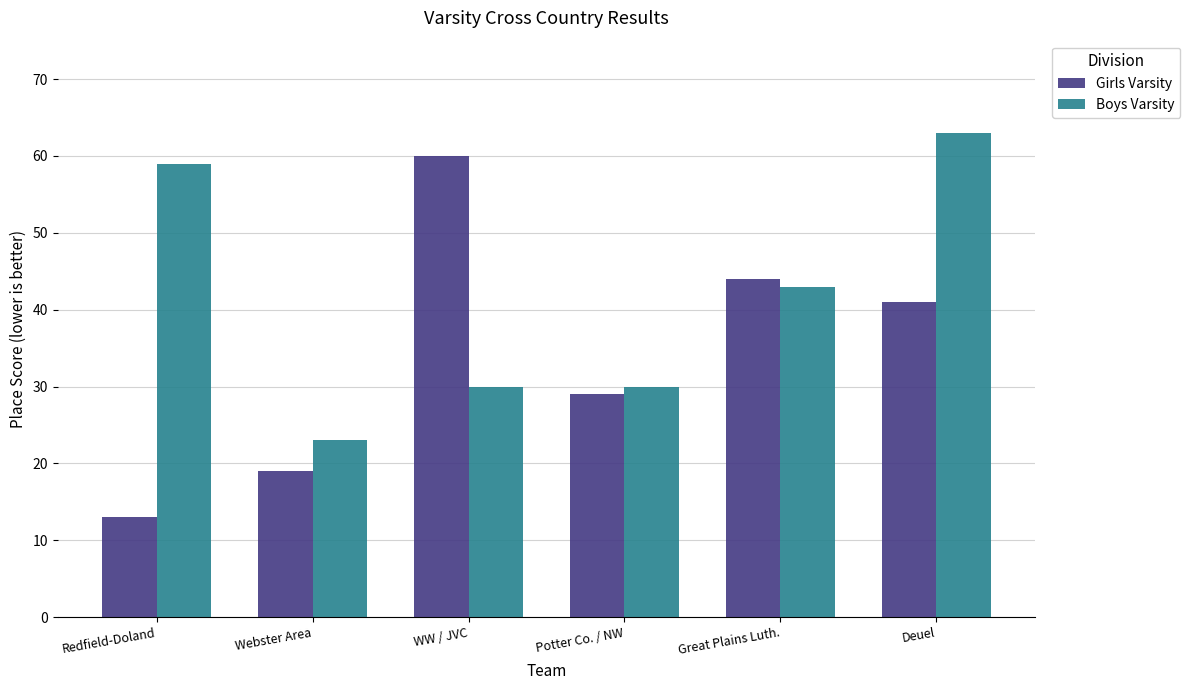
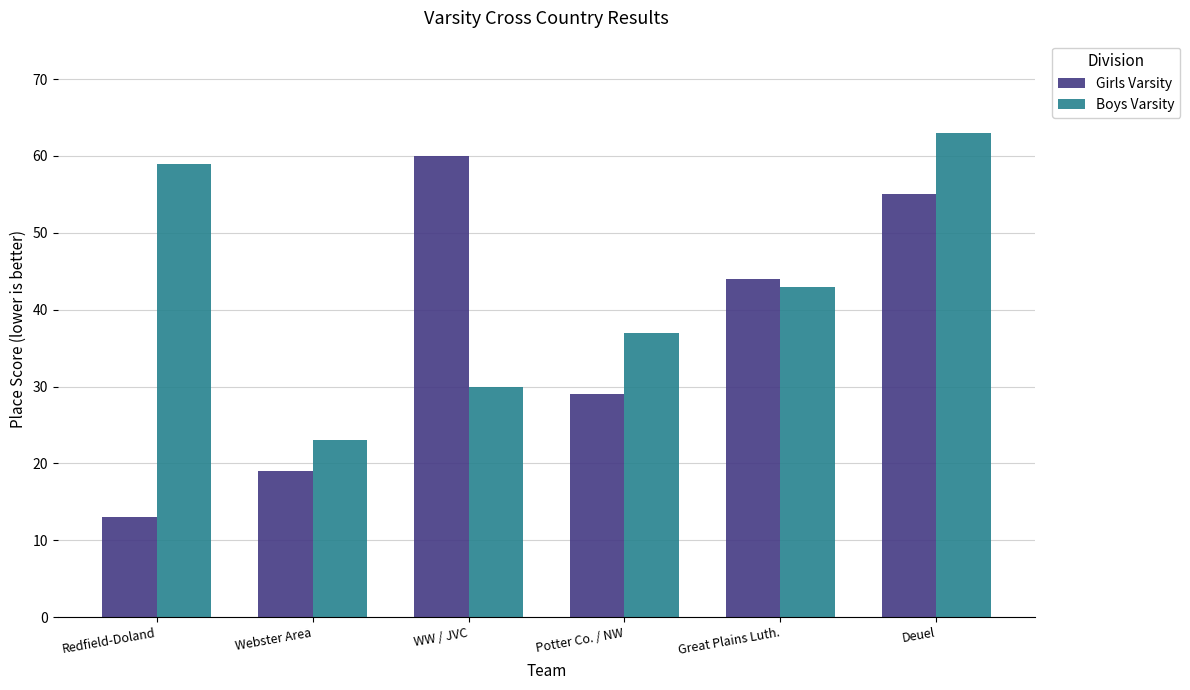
Boys Varsity, Potter Co. / NW: 30 -> 37
Girls Varsity, Deuel: 41 -> 55
